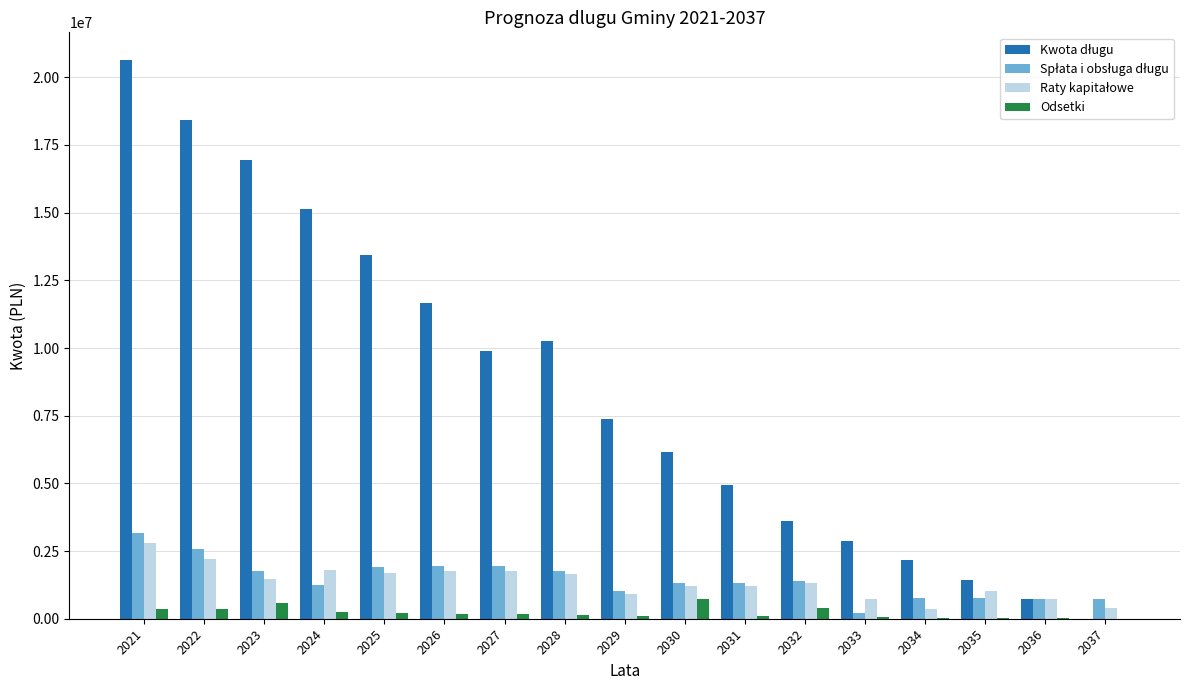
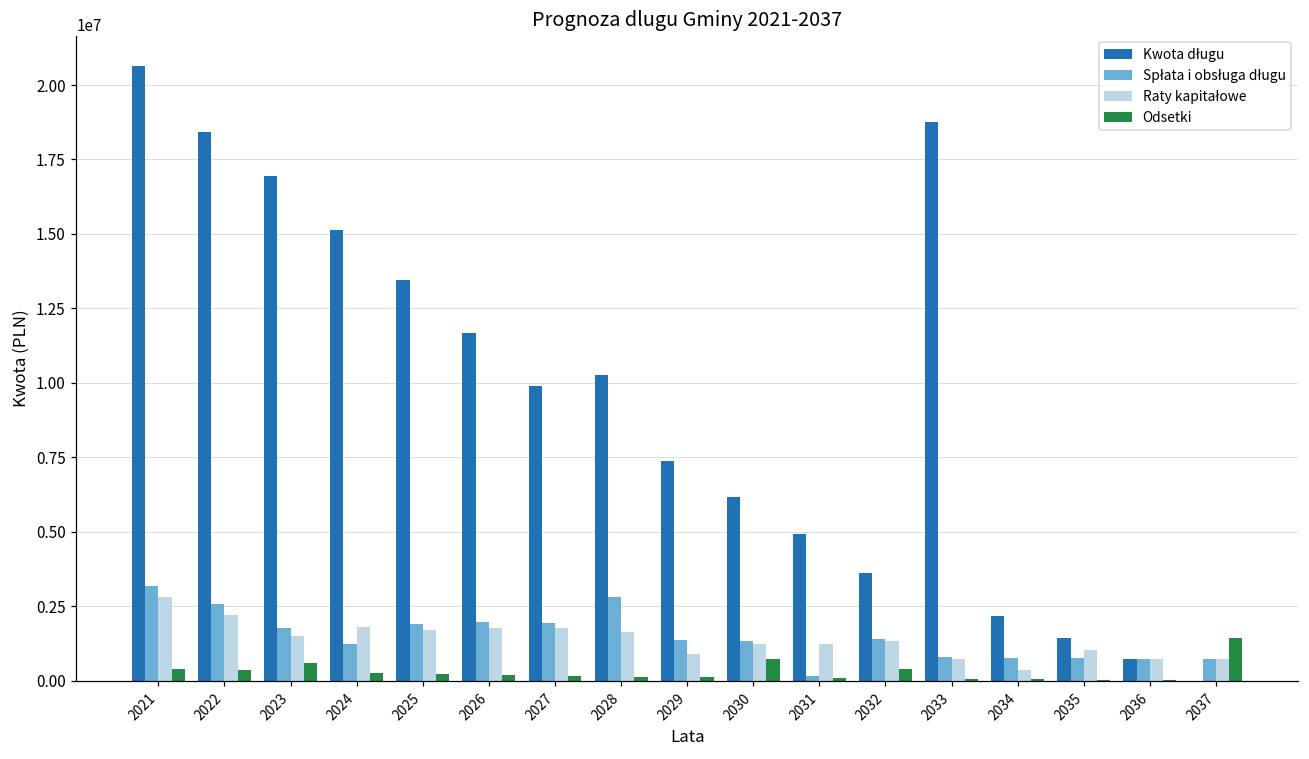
Spłata i obsługa długu, 2028: 1800000 -> 2800000
Spłata i obsługa długu, 2029: 1000000 -> 1400000
Spłata i obsługa długu, 2031: 1300000 -> 200000
Kwota długu, 2033: 2900000 -> 18800000
Spłata i obsługa długu, 2033: 200000 -> 800000
Raty kapitałowe, 2037: 400000 -> 700000
Odsetki, 2037: 0 -> 1400000
